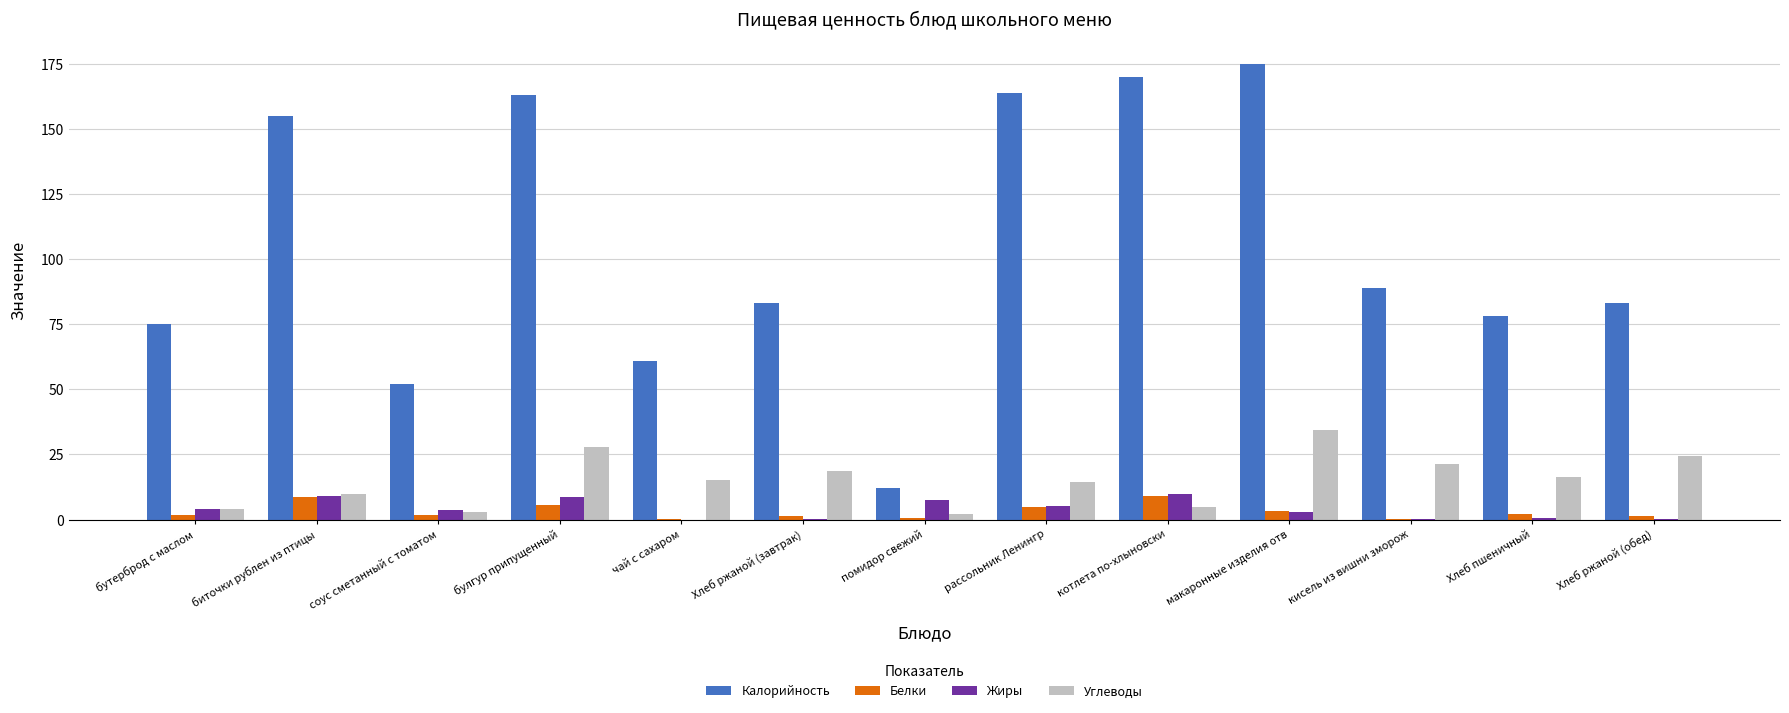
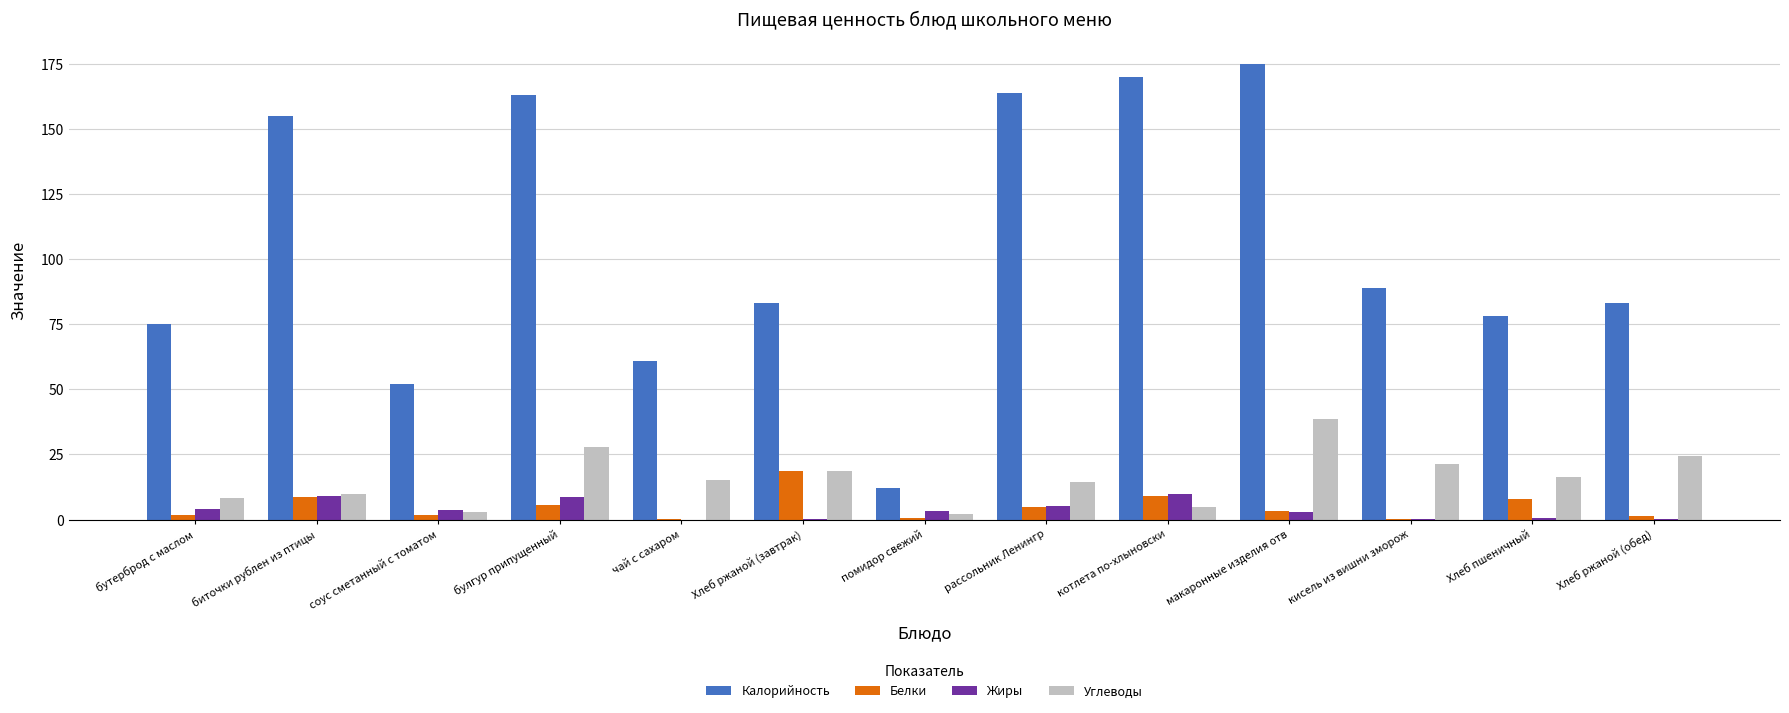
Углеводы, бутерброд с маслом: 4 -> 8
Белки, Хлеб ржаной (завтрак): 1 -> 19
Жиры, помидор свежий: 8 -> 3
Углеводы, макаронные изделия отв: 34 -> 39
Белки, Хлеб пшеничный: 2 -> 8
